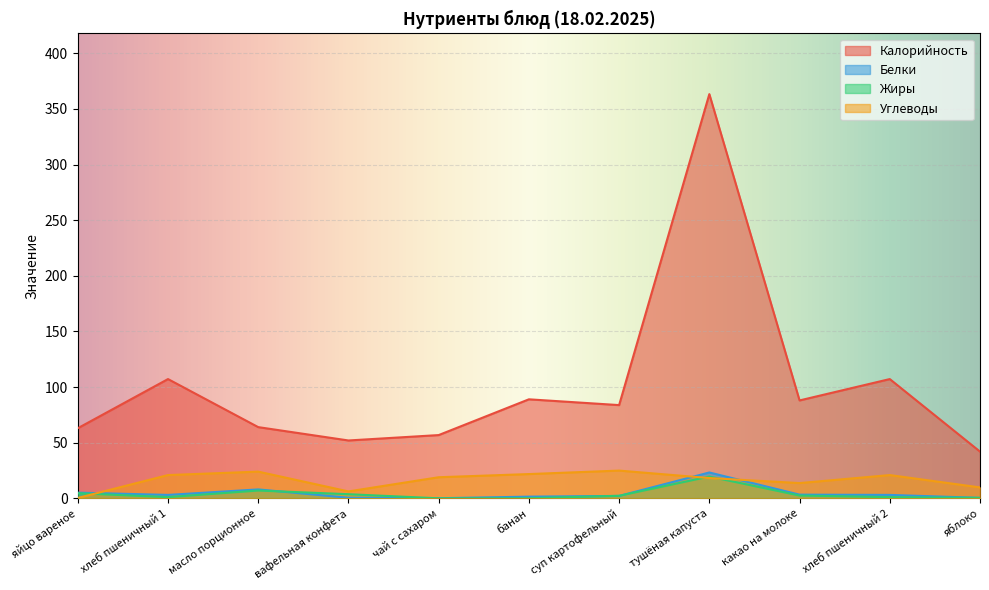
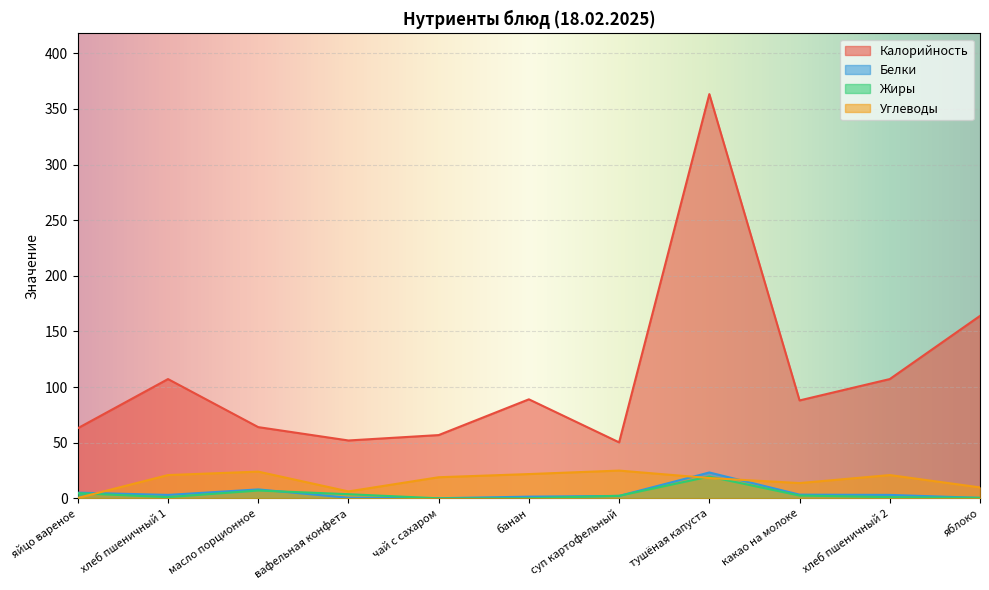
Калорийность, суп картофельный: 84 -> 50
Калорийность, яблоко: 42 -> 164
